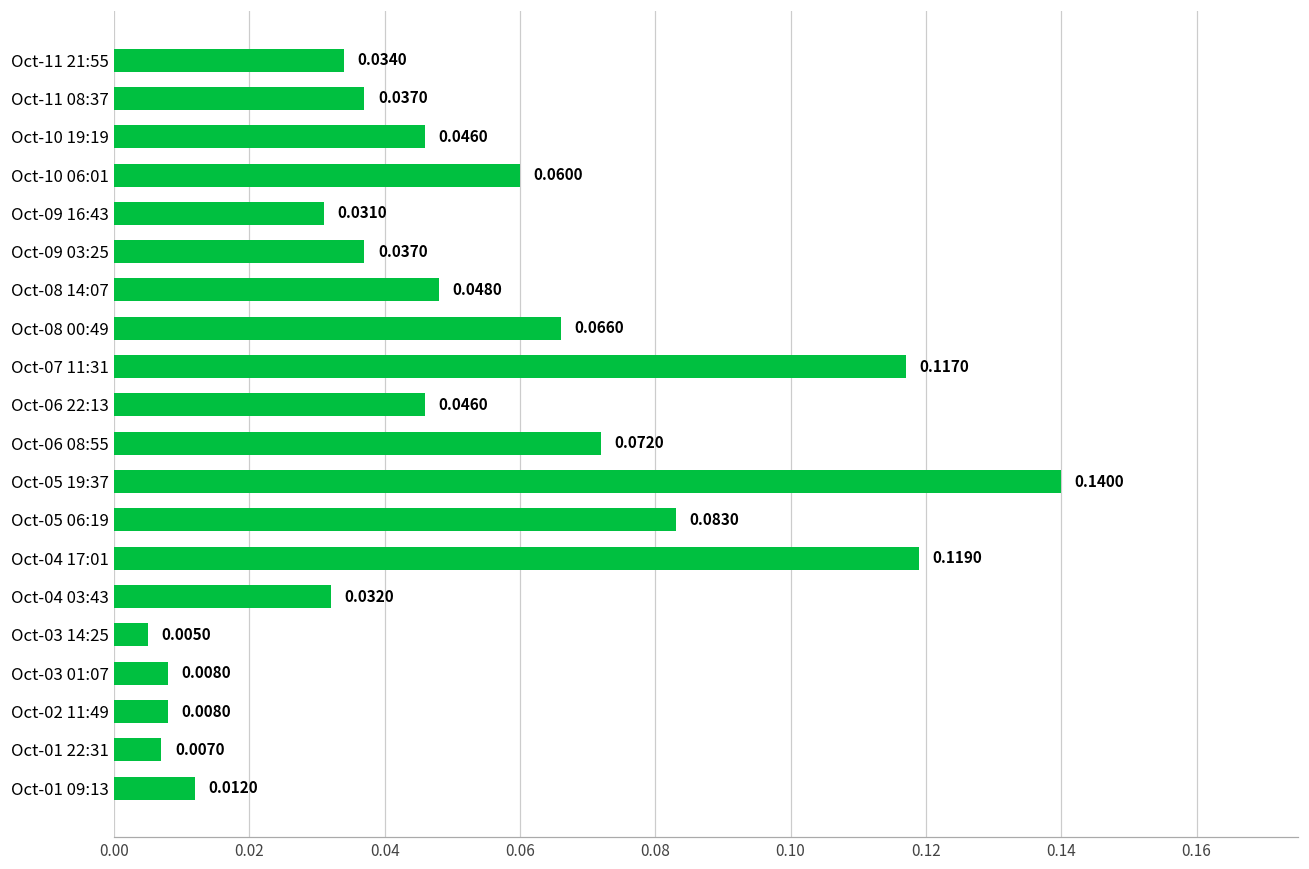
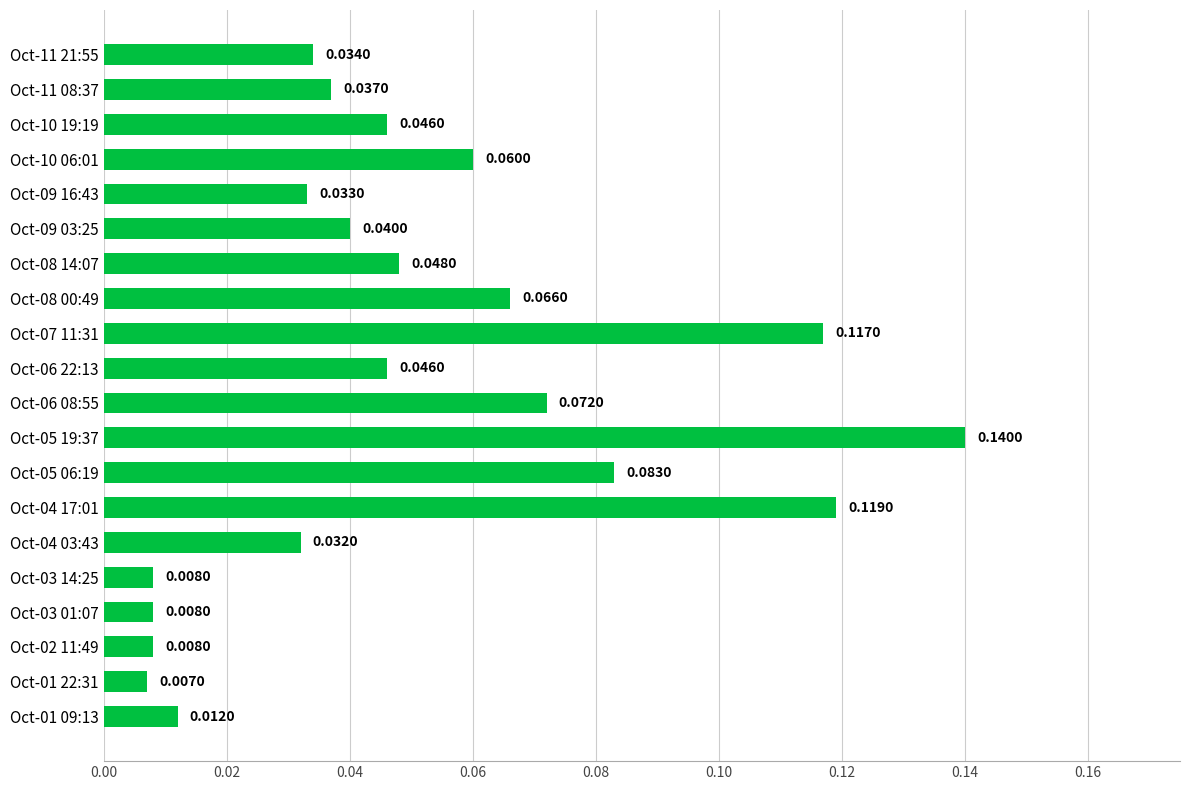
Oct-09 16:43: 0.0310 -> 0.0330
Oct-09 03:25: 0.0370 -> 0.0400
Oct-03 14:25: 0.0050 -> 0.0080
